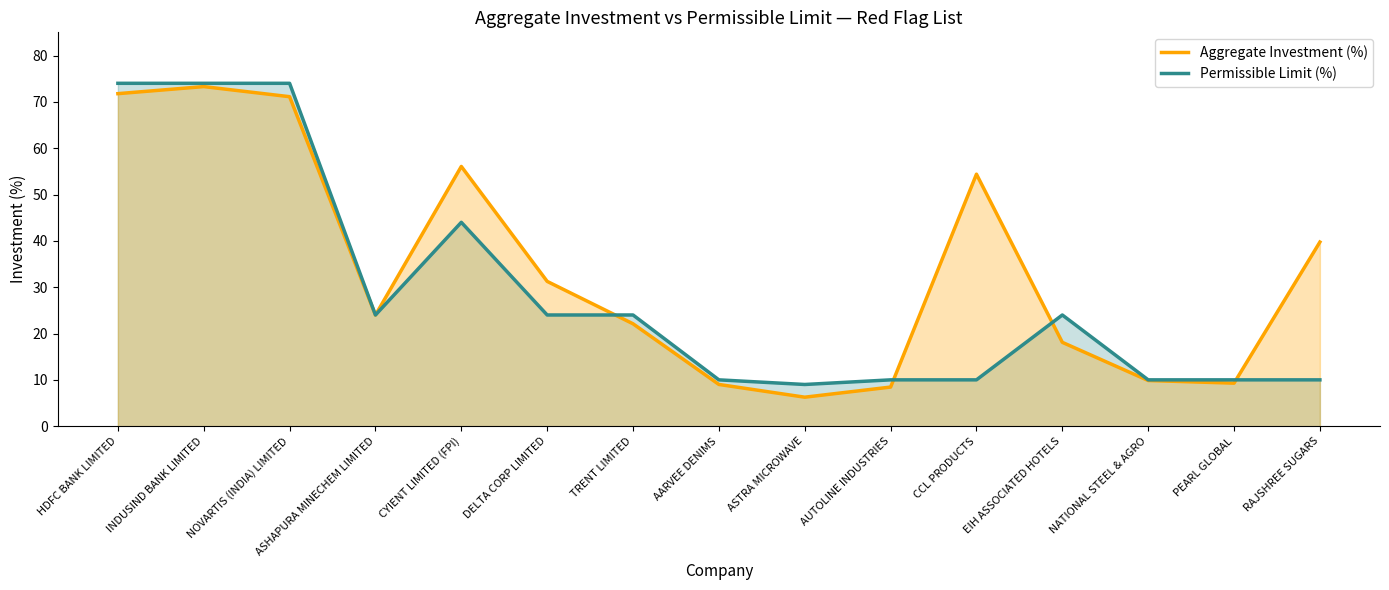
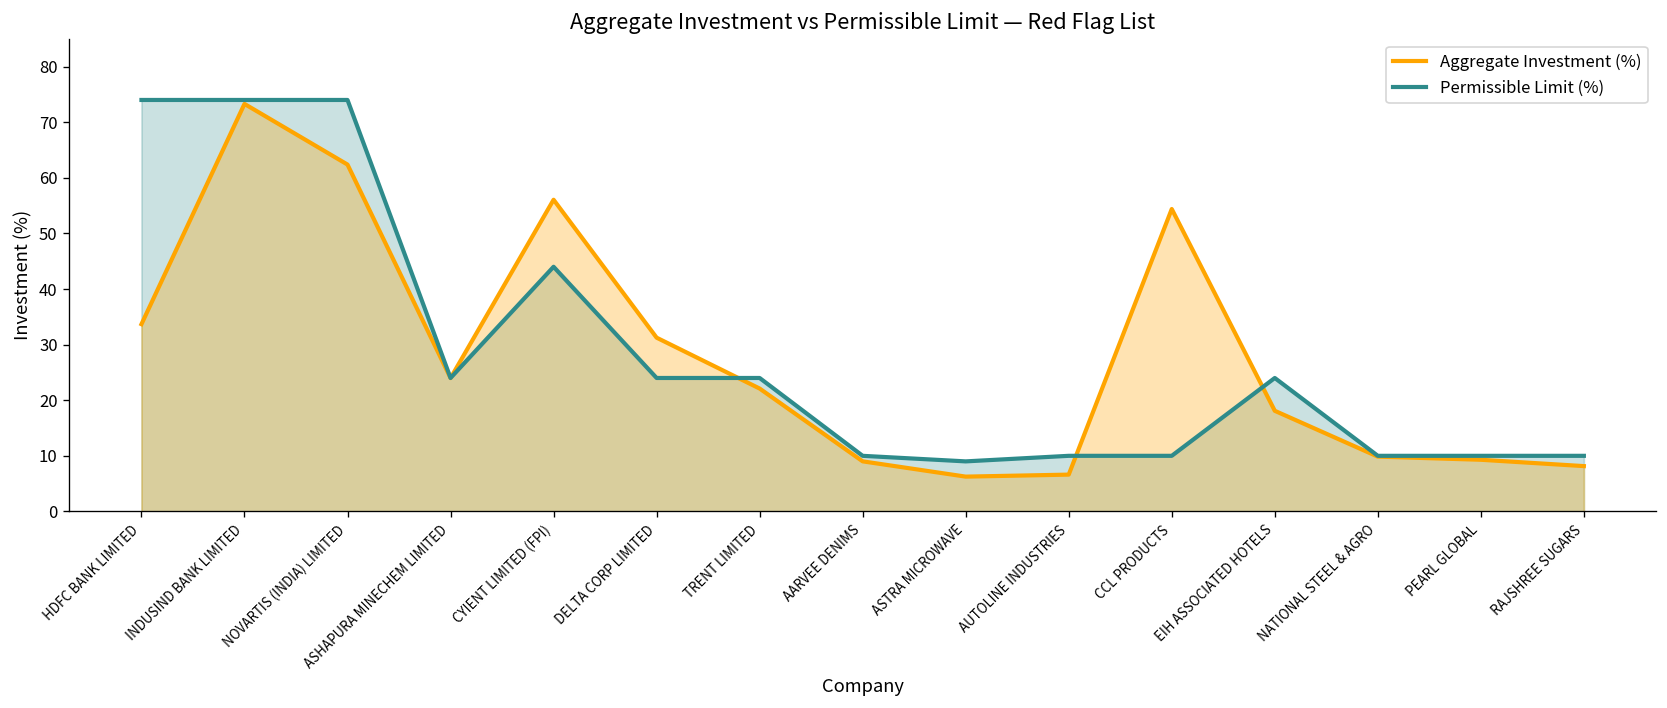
Aggregate Investment (%), HDFC BANK LIMITED: 72 -> 34
Aggregate Investment (%), NOVARTIS (INDIA) LIMITED: 71 -> 62
Aggregate Investment (%), AUTOLINE INDUSTRIES: 8 -> 7
Aggregate Investment (%), RAJSHREE SUGARS: 40 -> 8
